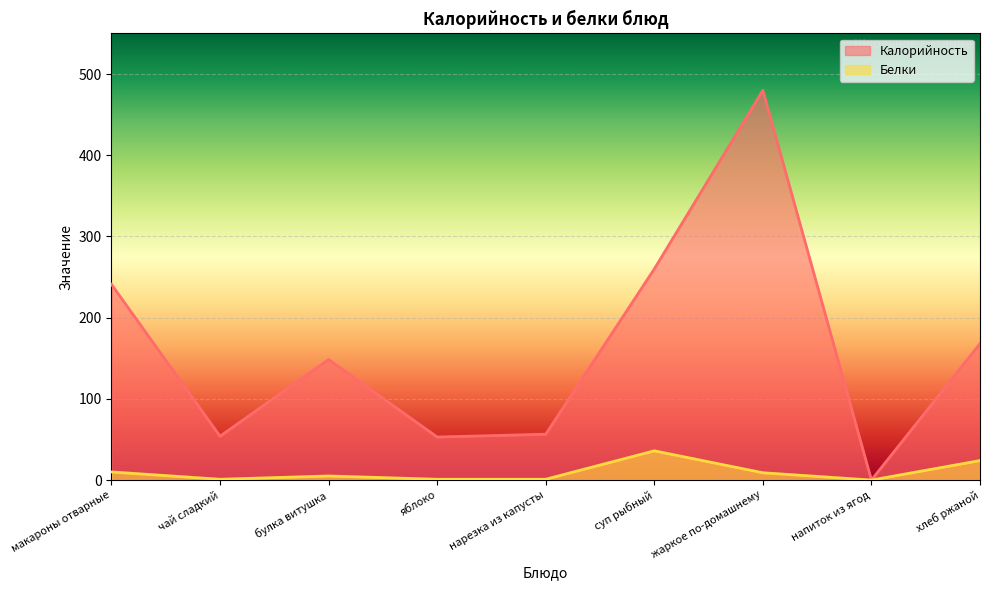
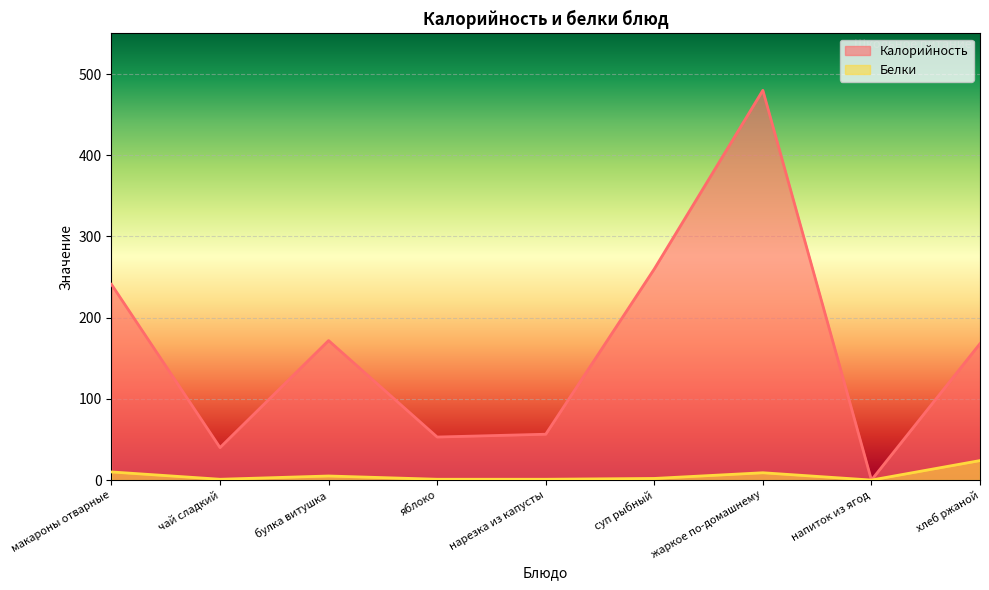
Калорийность, чай сладкий: 50 -> 40
Калорийность, булка витушка: 150 -> 170
Белки, суп рыбный: 40 -> 0
